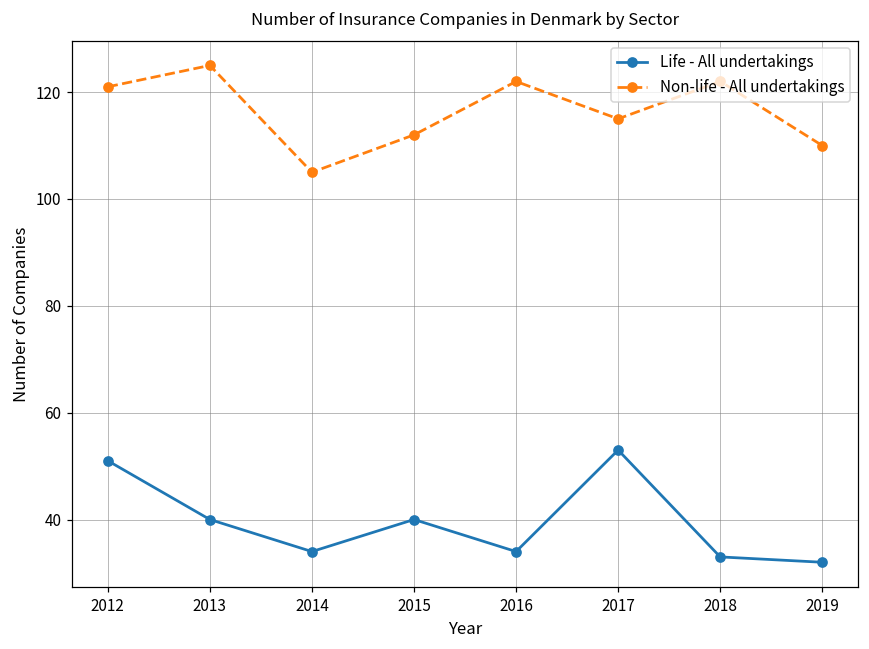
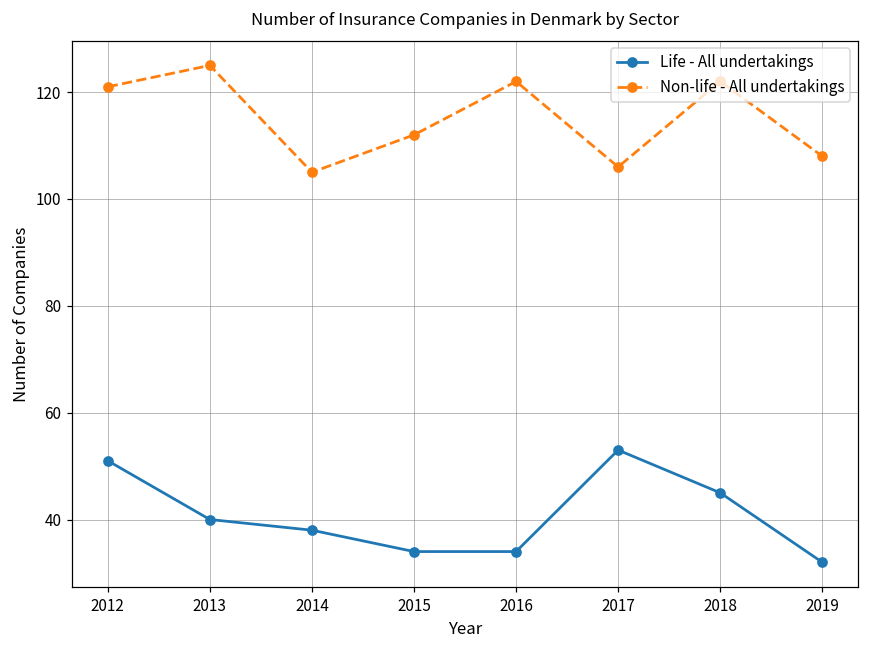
Life - All undertakings, 2014: 34 -> 38
Life - All undertakings, 2015: 40 -> 34
Non-life - All undertakings, 2017: 115 -> 106
Life - All undertakings, 2018: 33 -> 45
Non-life - All undertakings, 2019: 110 -> 108
